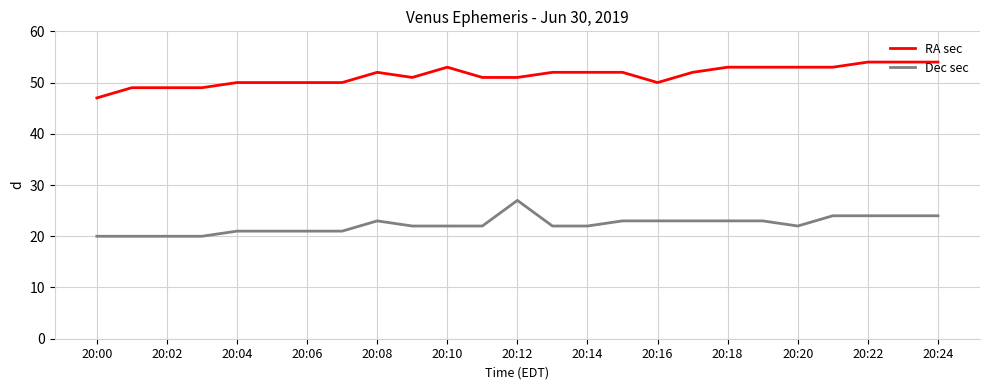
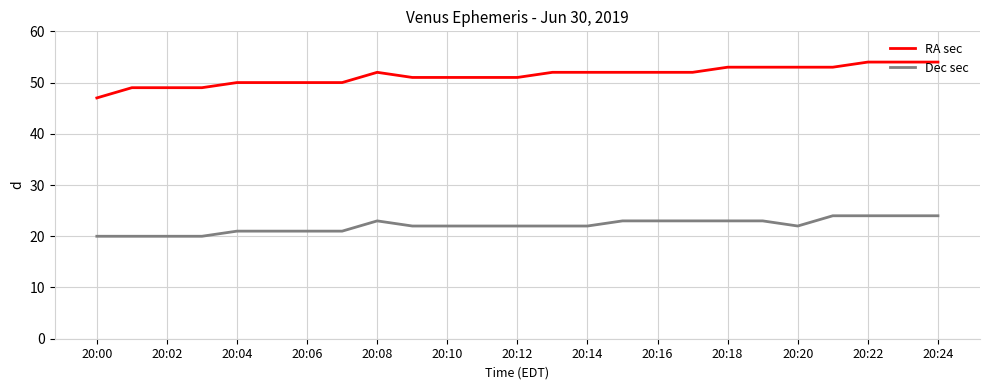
RA sec, 20:10: 53 -> 51
Dec sec, 20:12: 27 -> 22
RA sec, 20:16: 50 -> 52
